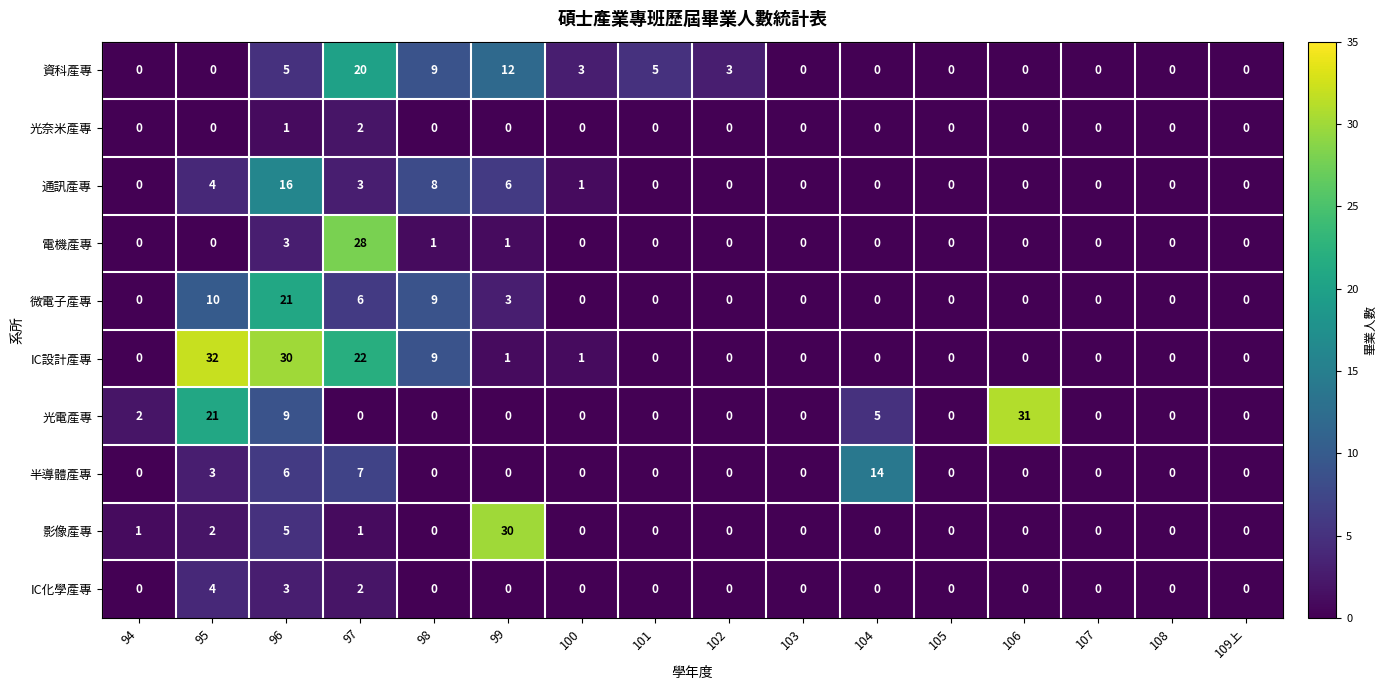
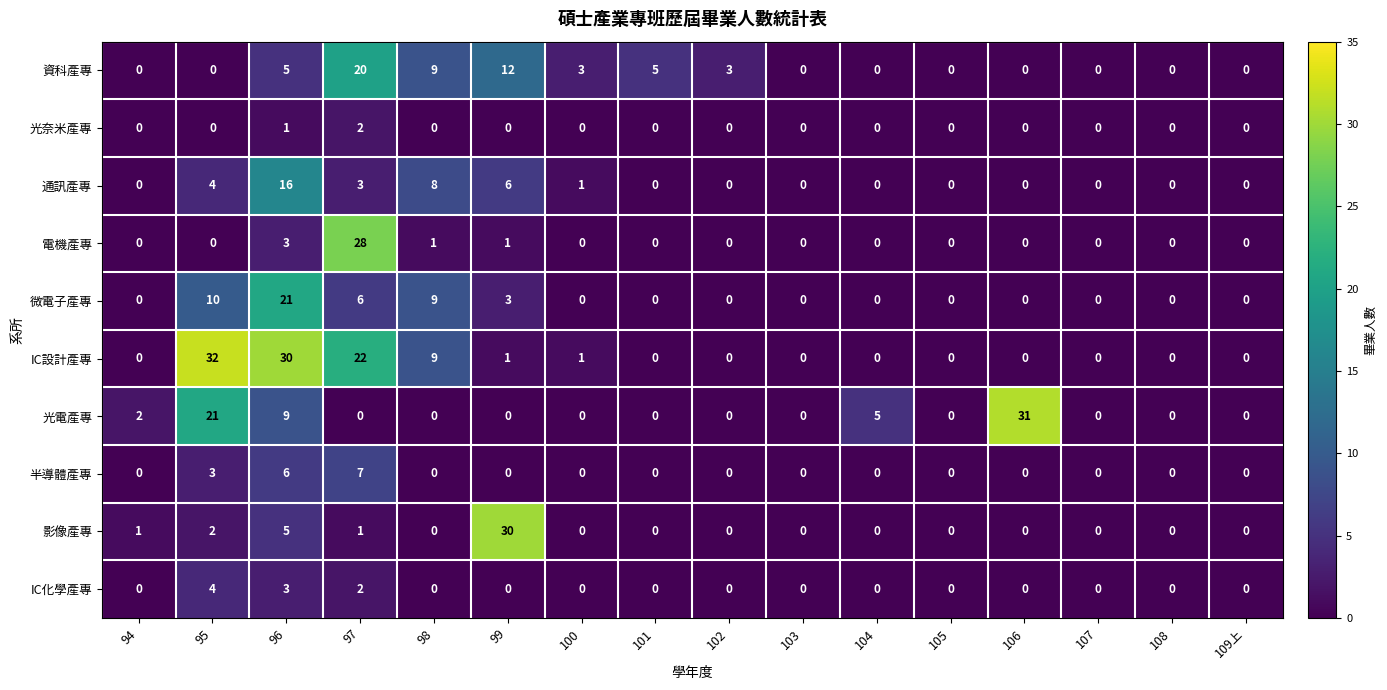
半導體產專, 104: 14 -> 0
